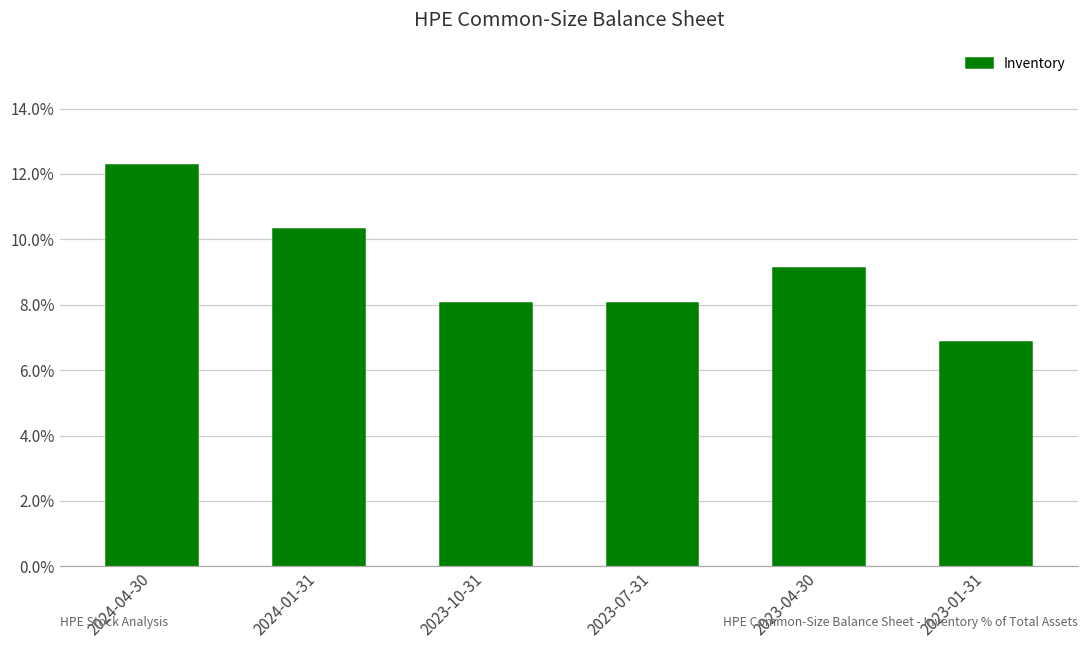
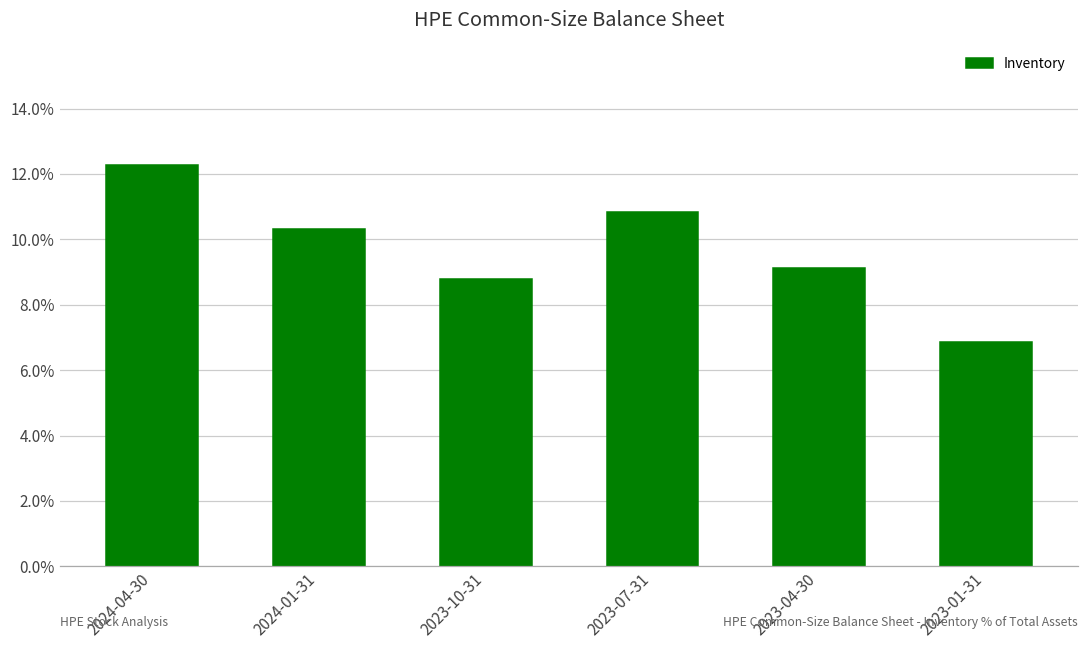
2023-10-31: 8.1% -> 8.8%
2023-07-31: 8.1% -> 10.8%
